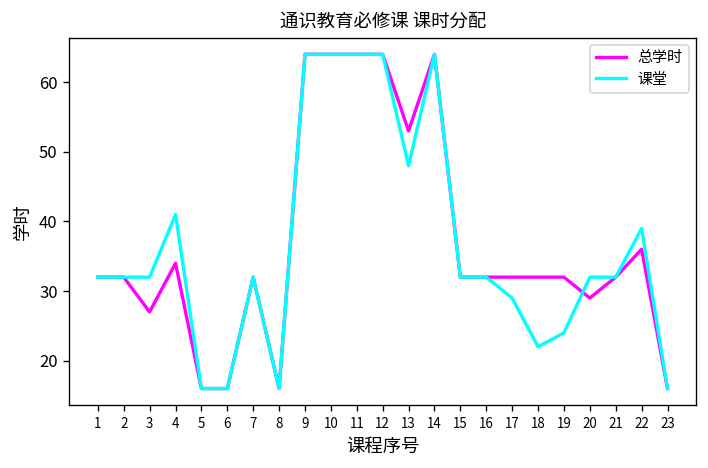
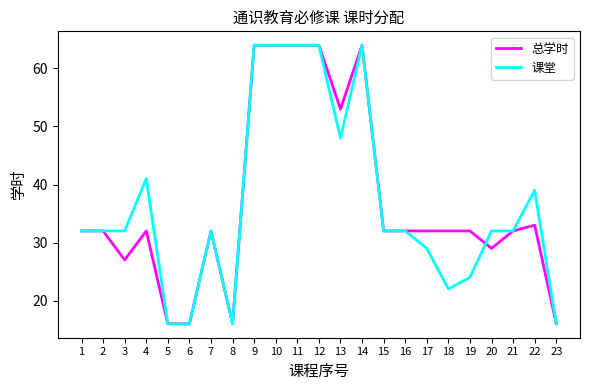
总学时, 4: 34 -> 32
总学时, 22: 36 -> 33
